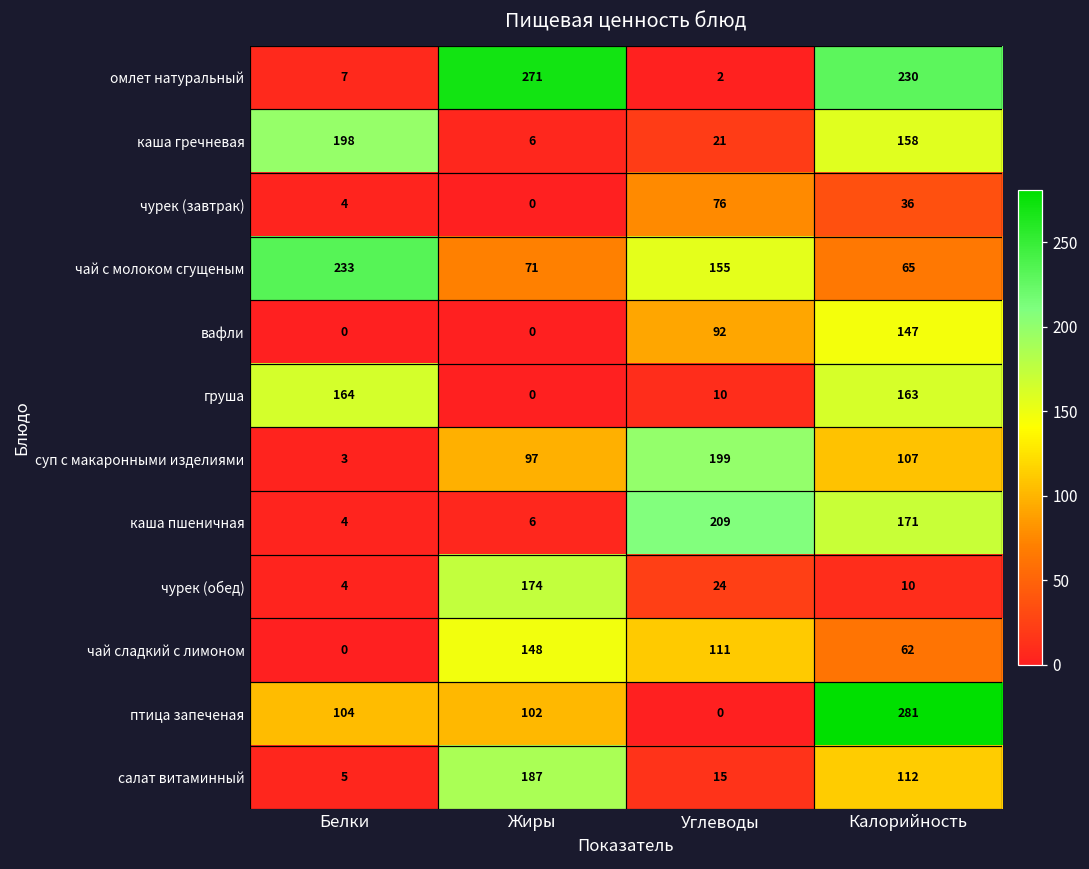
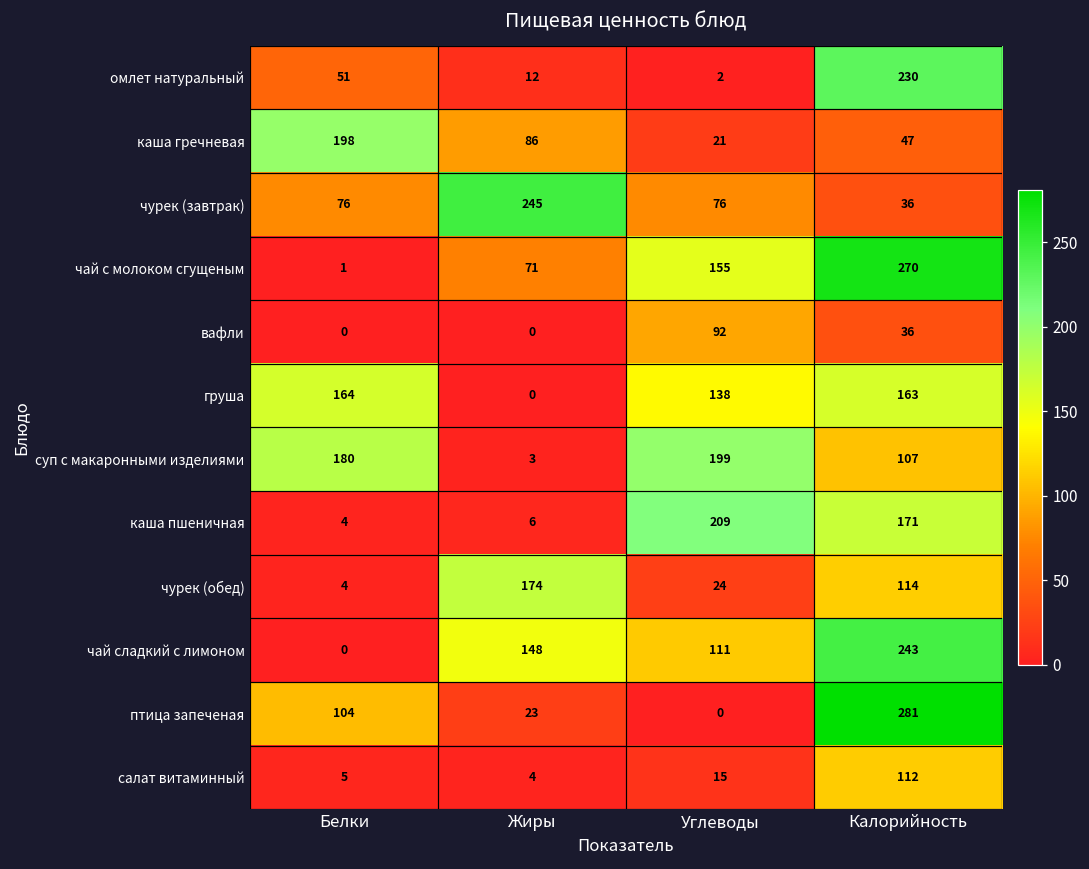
омлет натуральный, Белки: 7 -> 51
омлет натуральный, Жиры: 271 -> 12
каша гречневая, Жиры: 6 -> 86
каша гречневая, Калорийность: 158 -> 47
чурек (завтрак), Белки: 4 -> 76
чурек (завтрак), Жиры: 0 -> 245
чай с молоком сгущеным, Белки: 233 -> 1
чай с молоком сгущеным, Калорийность: 65 -> 270
вафли, Калорийность: 147 -> 36
груша, Углеводы: 10 -> 138
суп с макаронными изделиями, Белки: 3 -> 180
суп с макаронными изделиями, Жиры: 97 -> 3
чурек (обед), Калорийность: 10 -> 114
чай сладкий с лимоном, Калорийность: 62 -> 243
птица запеченая, Жиры: 102 -> 23
салат витаминный, Жиры: 187 -> 4
